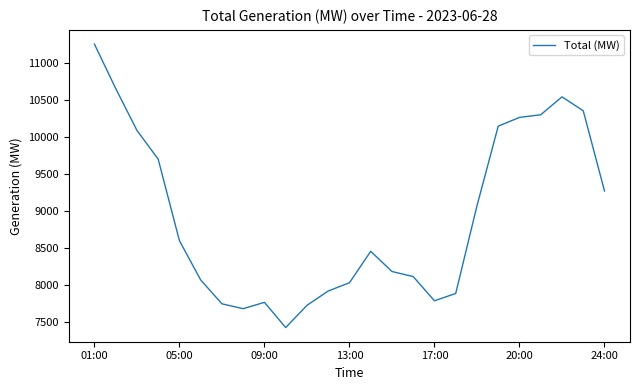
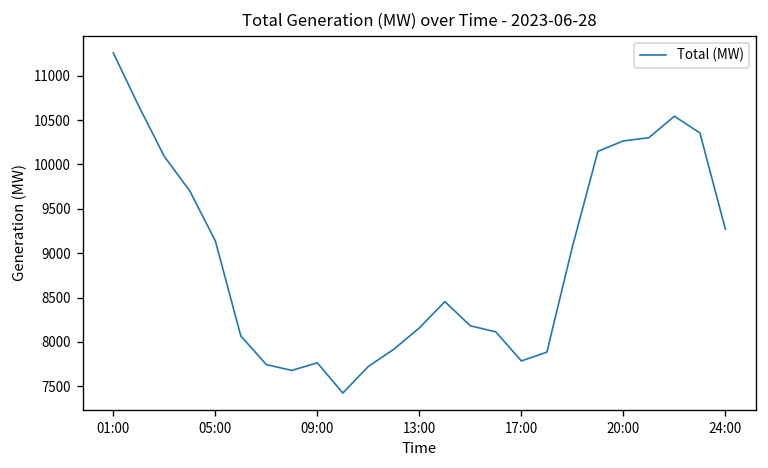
05:00: 8600 -> 9100
13:00: 8000 -> 8200
